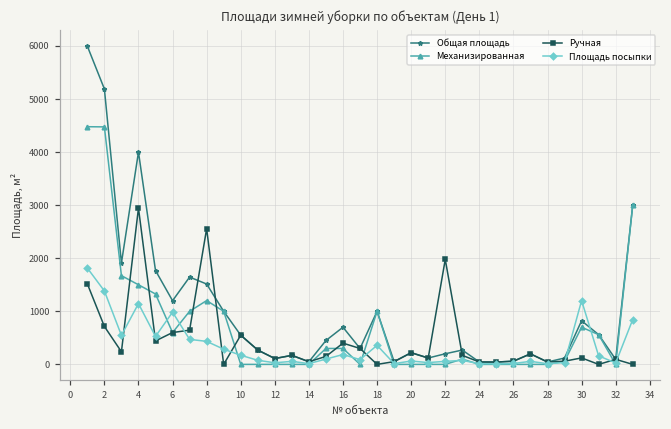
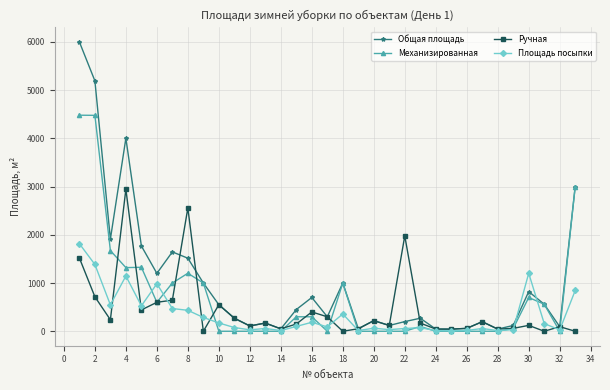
Механизированная, 4: 1500 -> 1300
